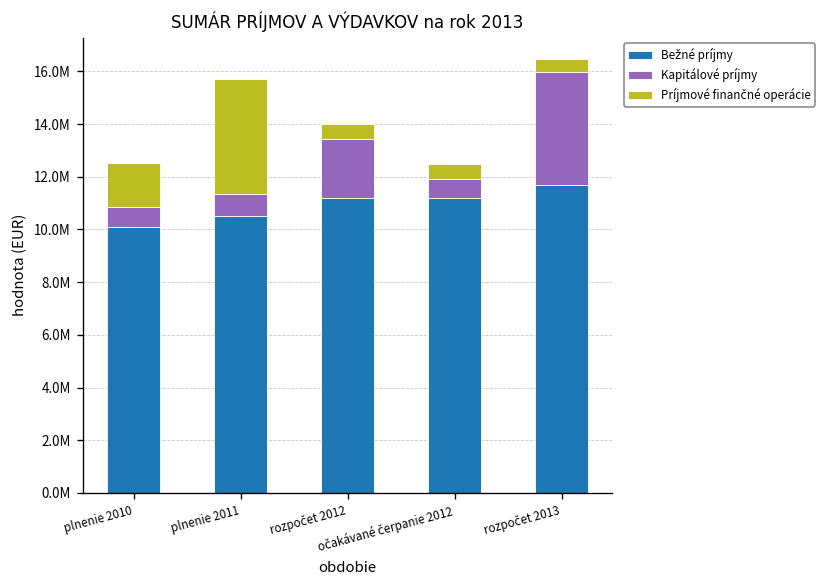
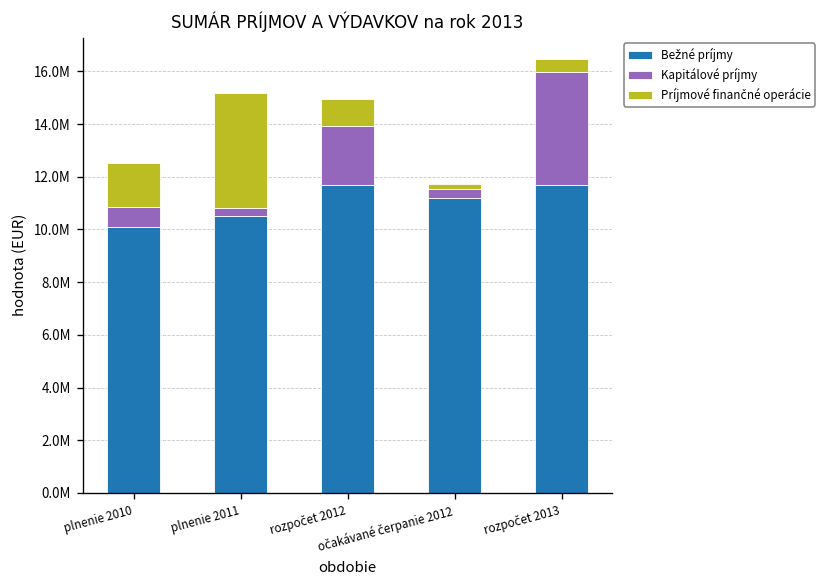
Kapitálové príjmy, plnenie 2011: 800000 -> 300000
Bežné príjmy, rozpočet 2012: 11200000 -> 11700000
Príjmové finančné operácie, rozpočet 2012: 600000 -> 1000000
Kapitálové príjmy, očakávané čerpanie 2012: 700000 -> 300000
Príjmové finančné operácie, očakávané čerpanie 2012: 600000 -> 200000
